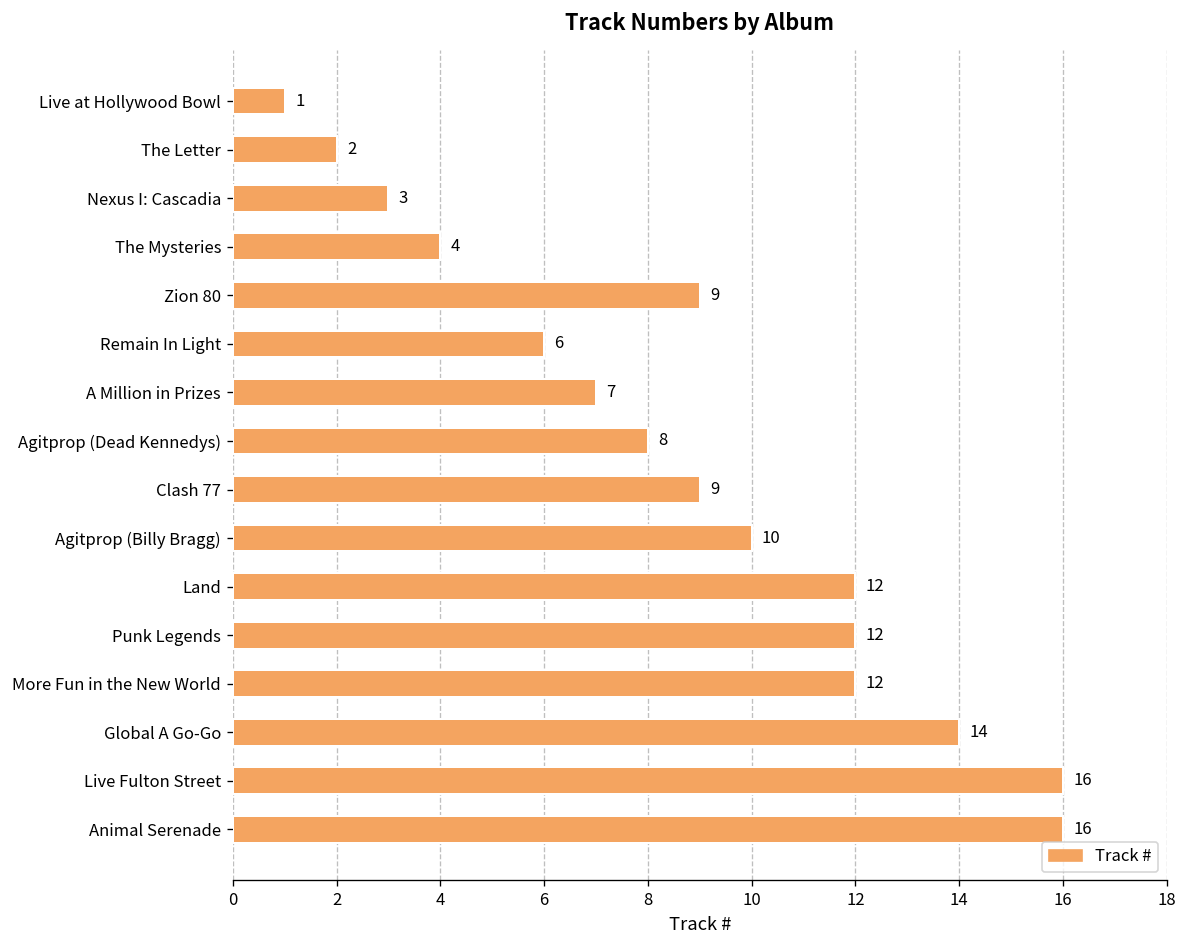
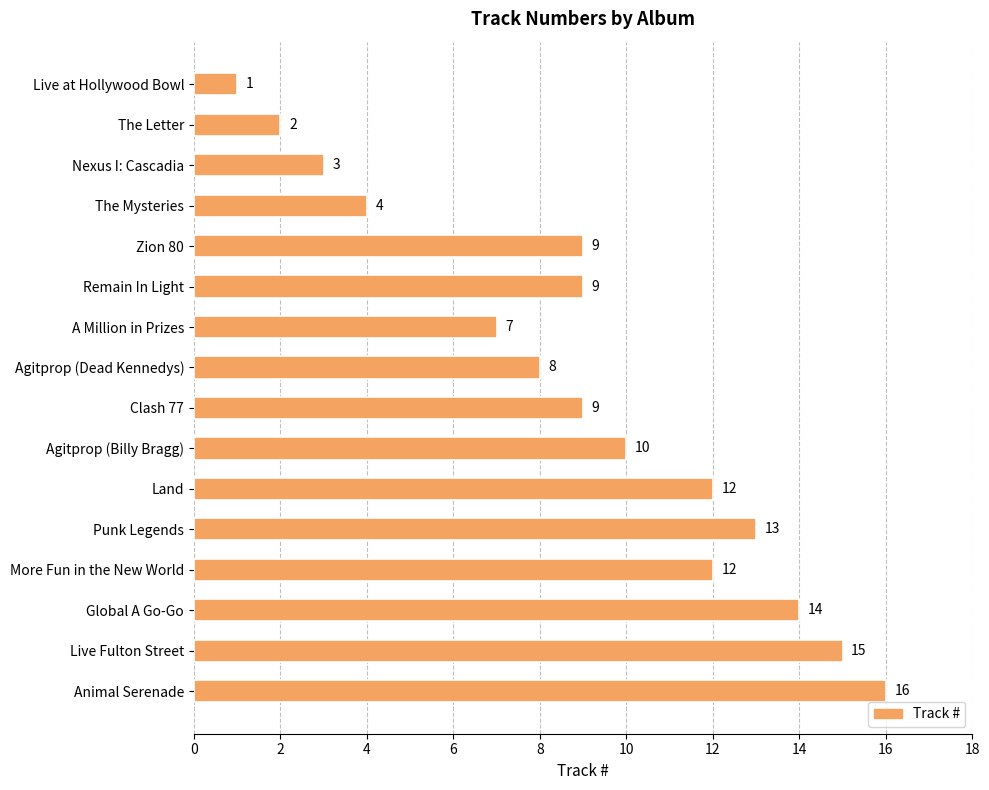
Remain In Light: 6 -> 9
Punk Legends: 12 -> 13
Live Fulton Street: 16 -> 15
